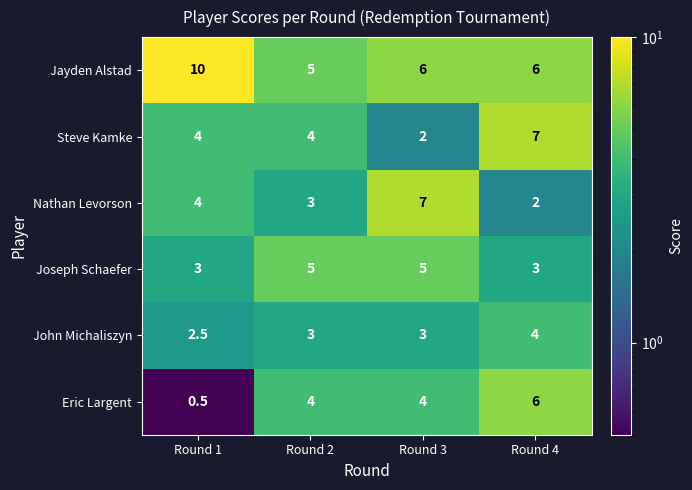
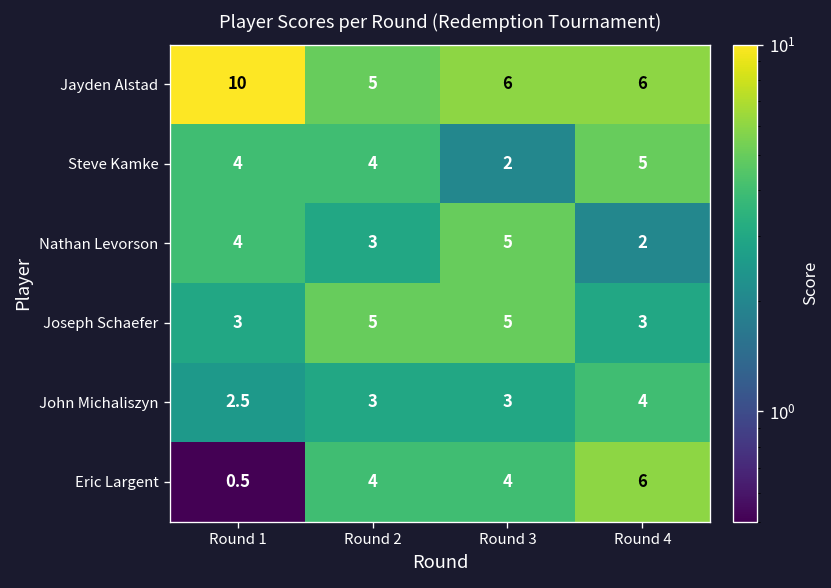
Steve Kamke, Round 4: 7 -> 5
Nathan Levorson, Round 3: 7 -> 5
